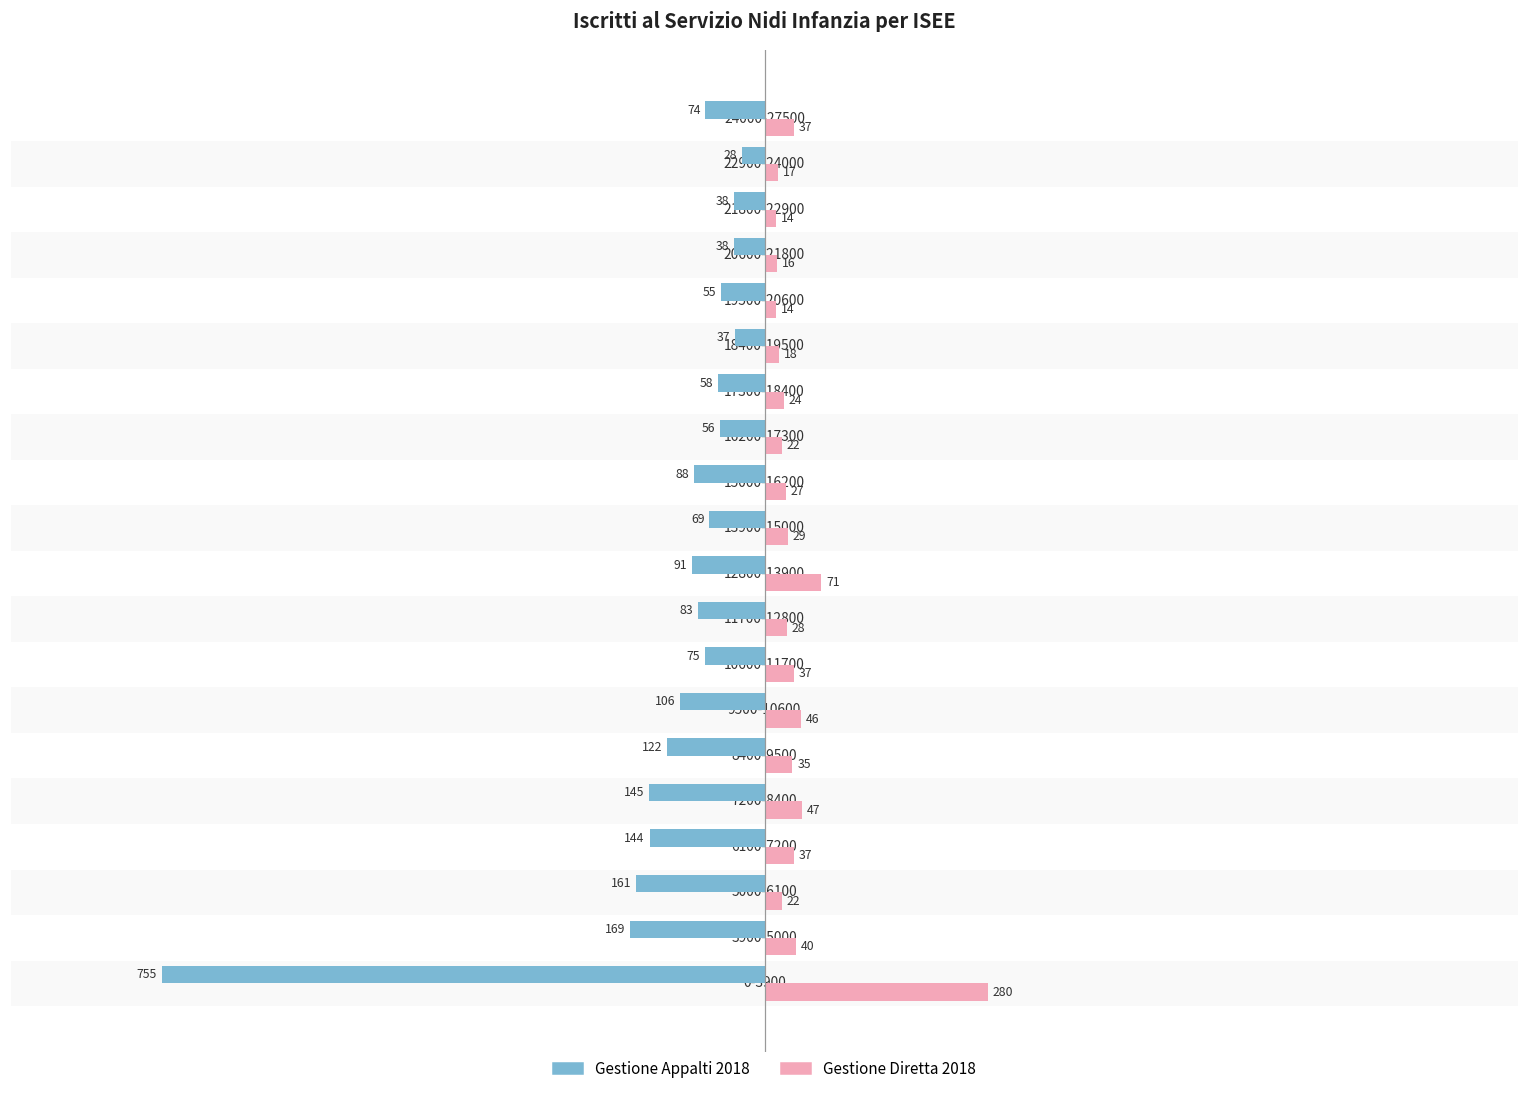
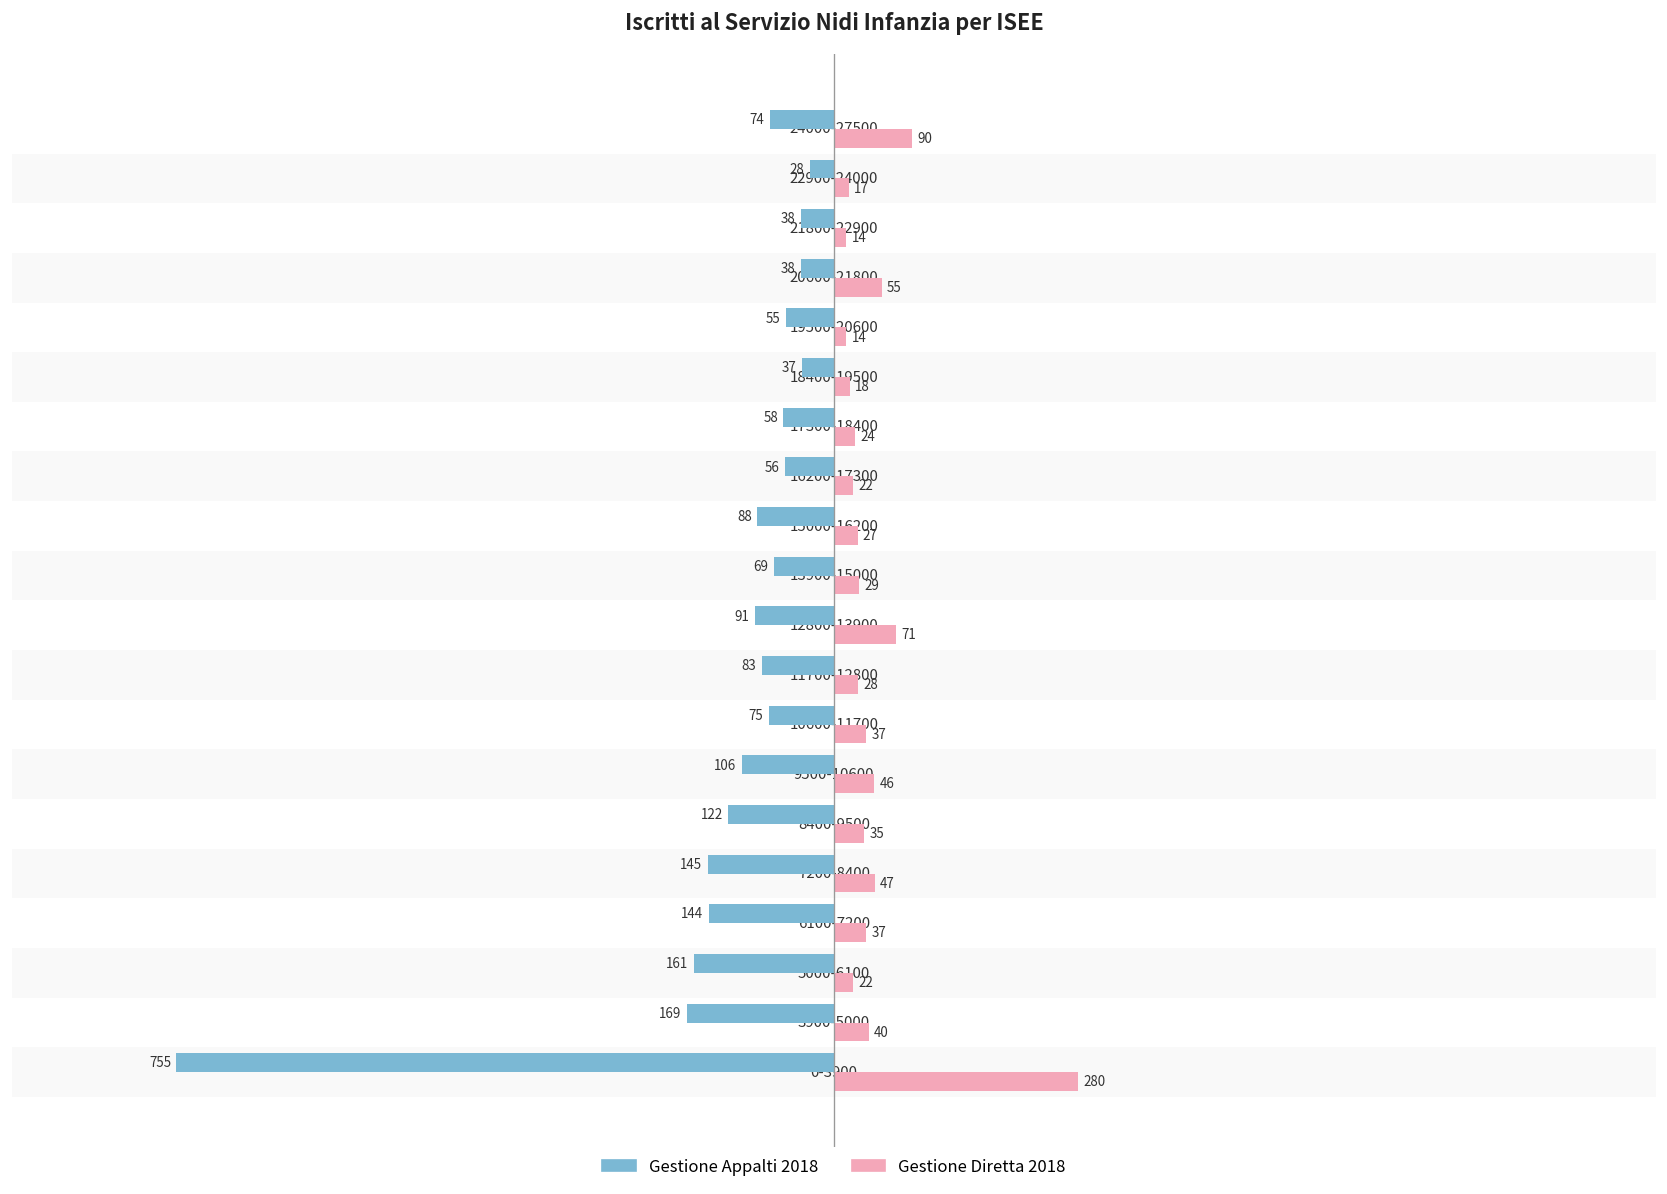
Gestione Diretta 2018, 24000-27500: 37 -> 90
Gestione Diretta 2018, 20600-21800: 16 -> 55
